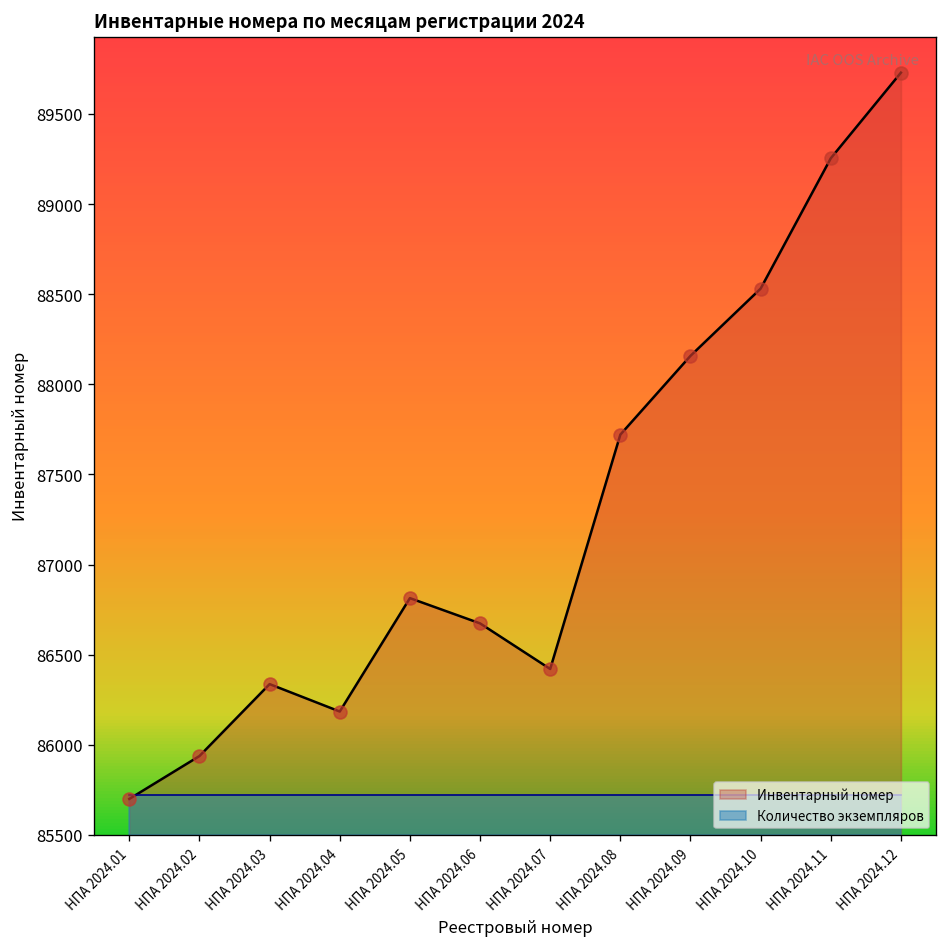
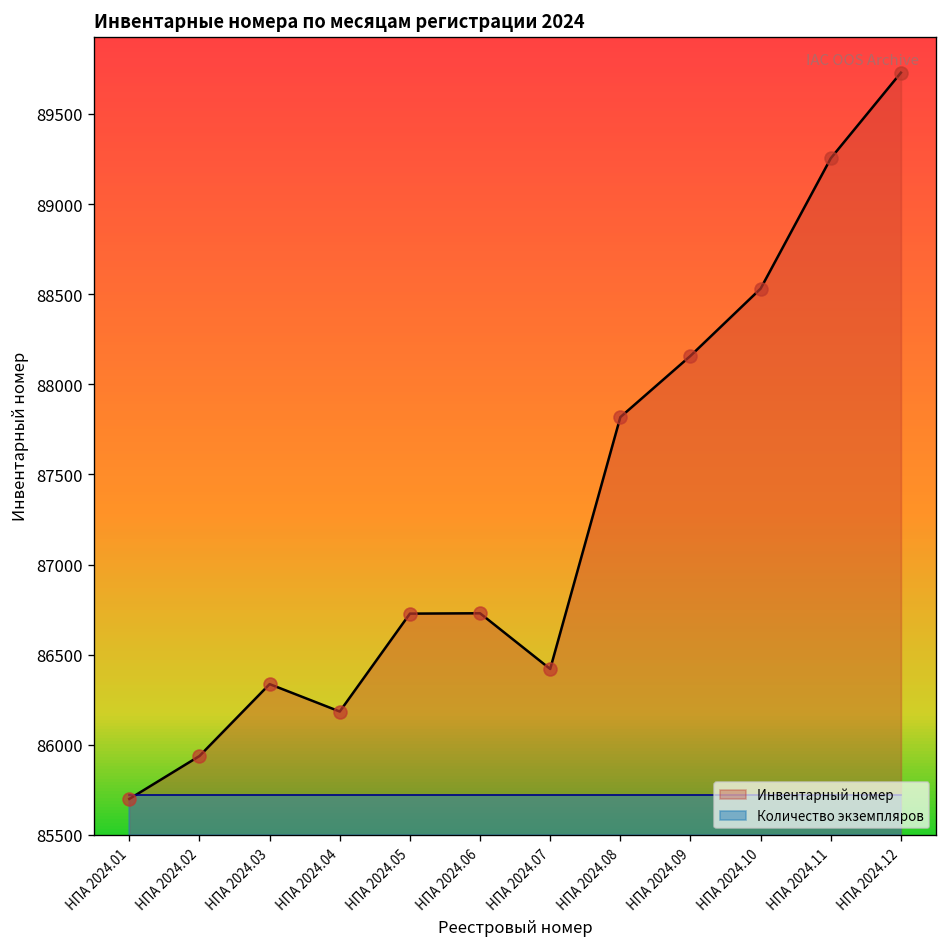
Инвентарный номер, НПА 2024.05: 86810 -> 86730
Инвентарный номер, НПА 2024.06: 86670 -> 86730
Инвентарный номер, НПА 2024.08: 87720 -> 87820
